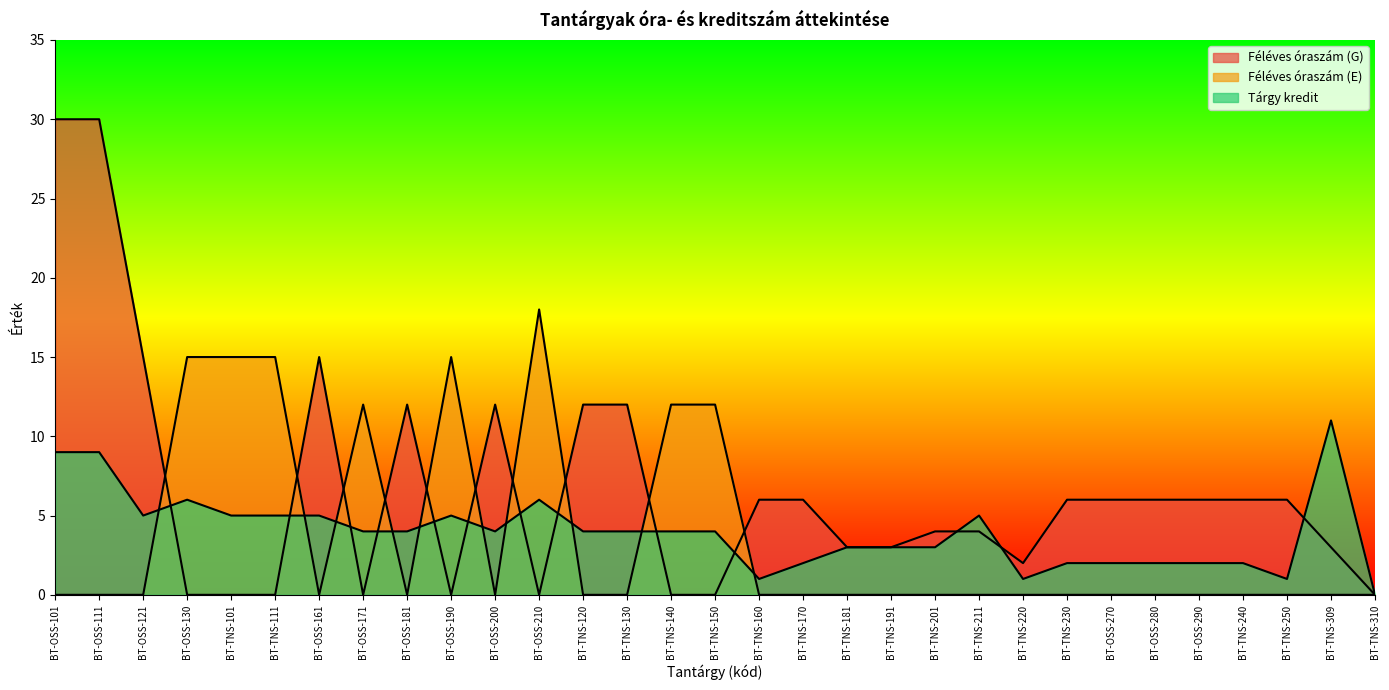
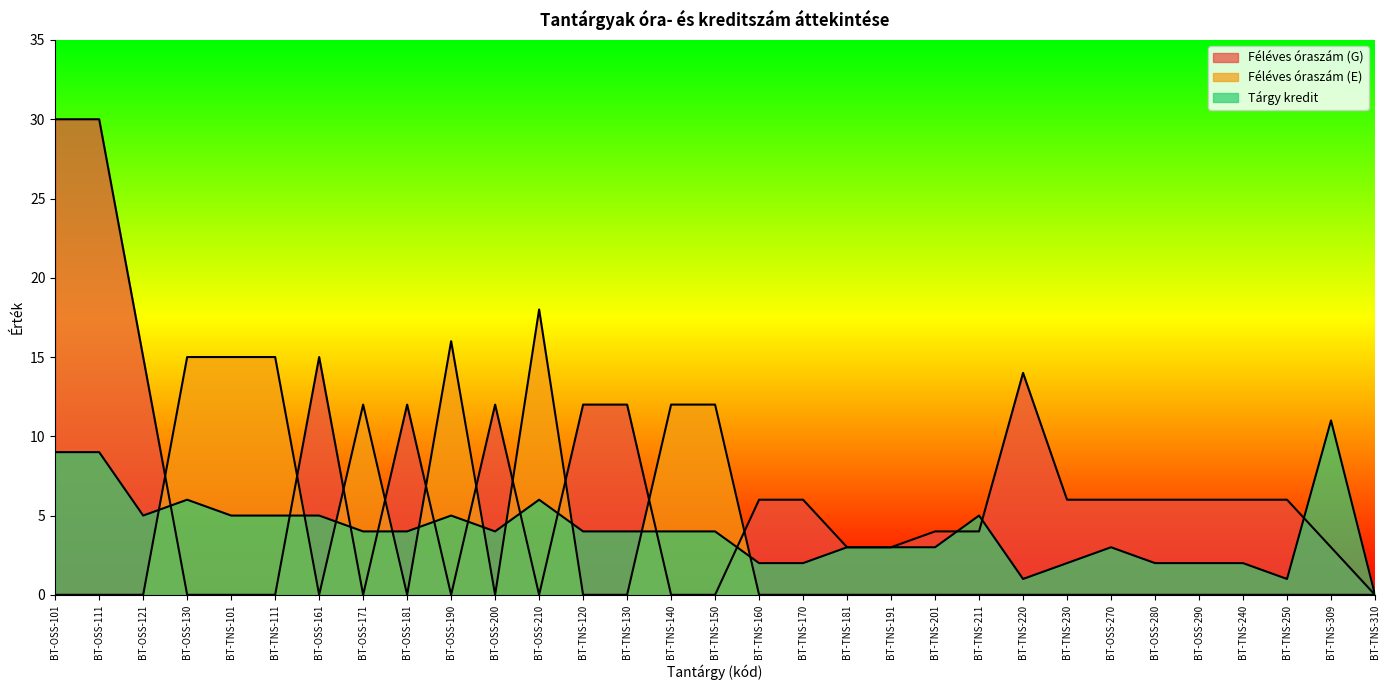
Féléves óraszám (E), BT-OSS-190: 15 -> 16
Tárgy kredit, BT-TNS-160: 1 -> 2
Féléves óraszám (G), BT-TNS-220: 2 -> 14
Tárgy kredit, BT-OSS-270: 2 -> 3
